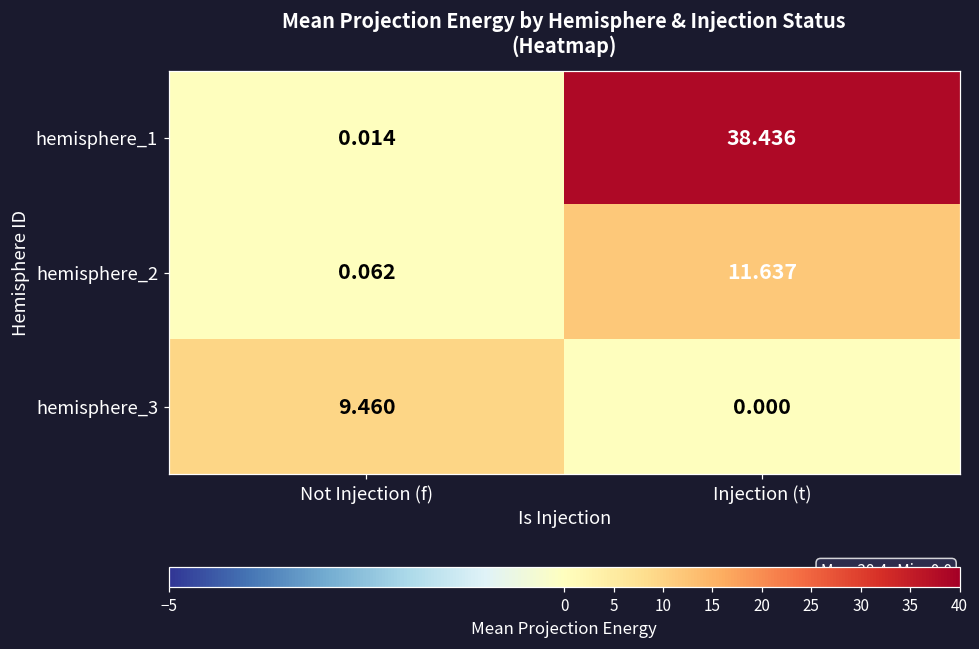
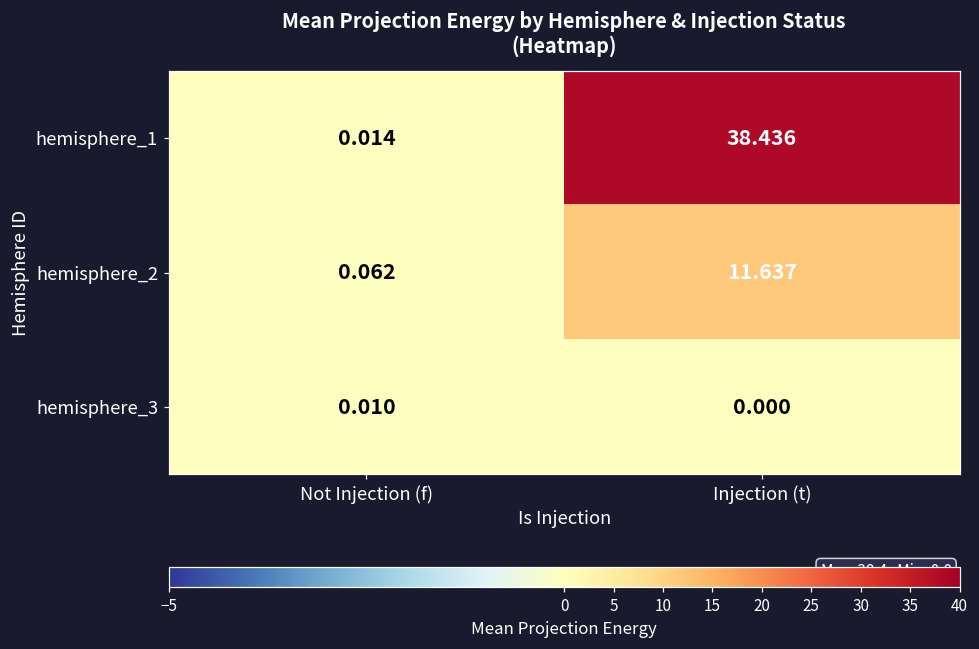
hemisphere_3, Not Injection (f): 9.460 -> 0.010
